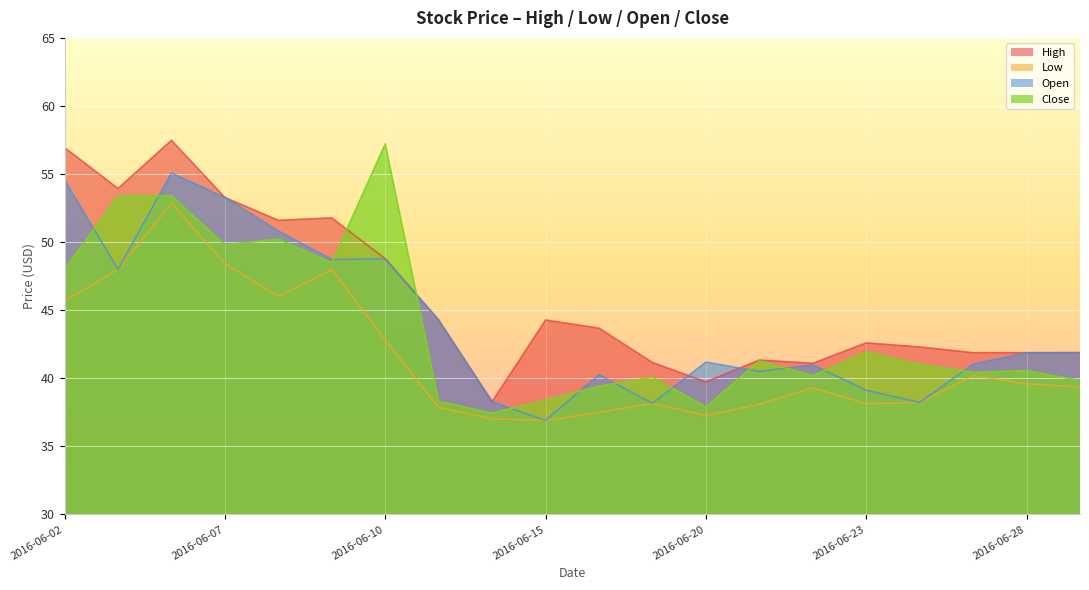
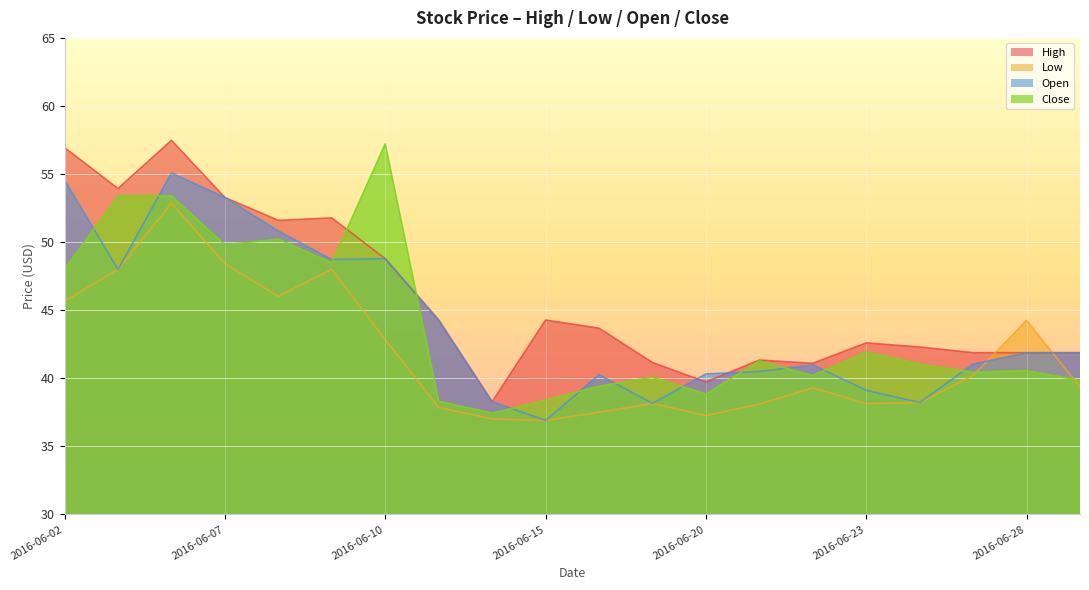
Open, 2016-06-20: 41.2 -> 40.3
Close, 2016-06-20: 37.9 -> 38.8
Low, 2016-06-28: 39.6 -> 44.3
